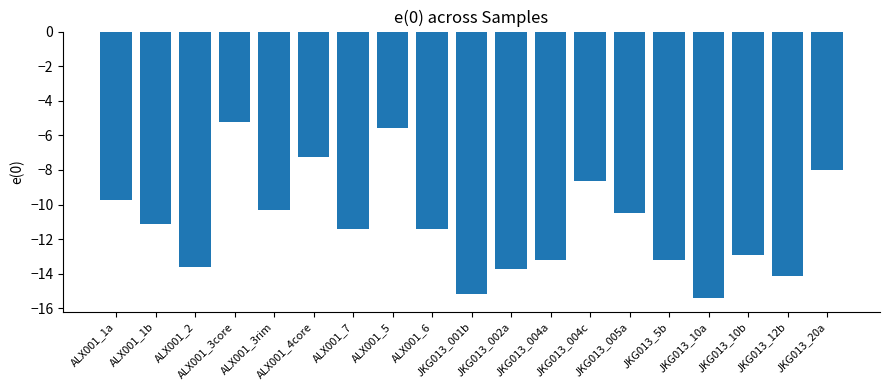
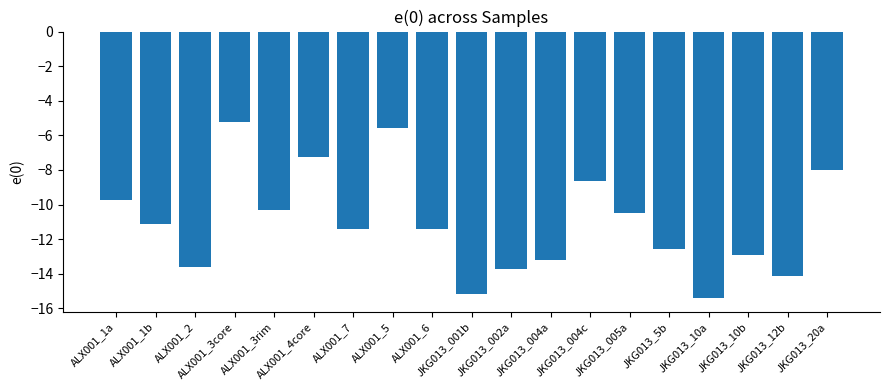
JKG013_5b: -13.2 -> -12.6
